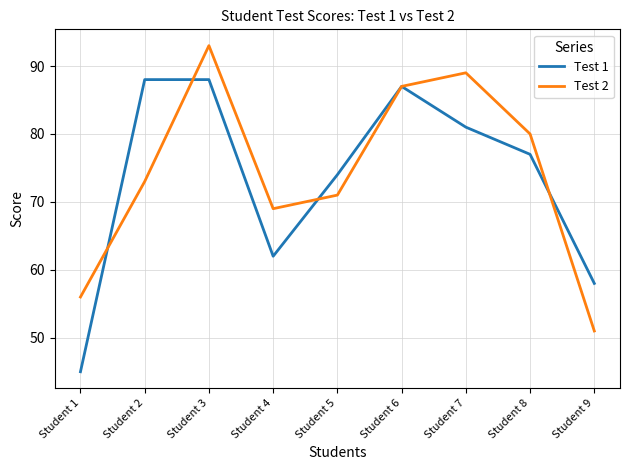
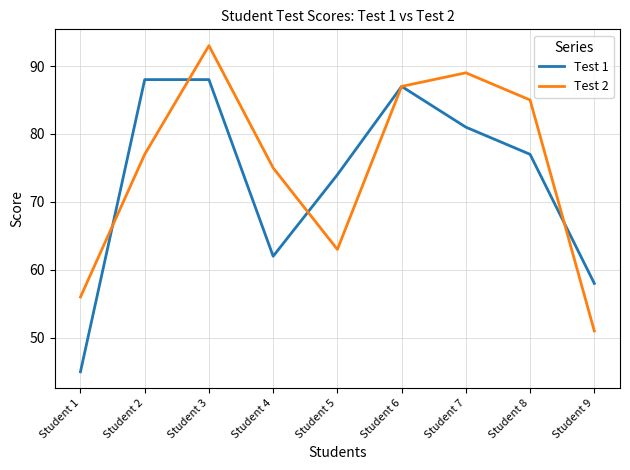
Test 2, Student 2: 73 -> 77
Test 2, Student 4: 69 -> 75
Test 2, Student 5: 71 -> 63
Test 2, Student 8: 80 -> 85
